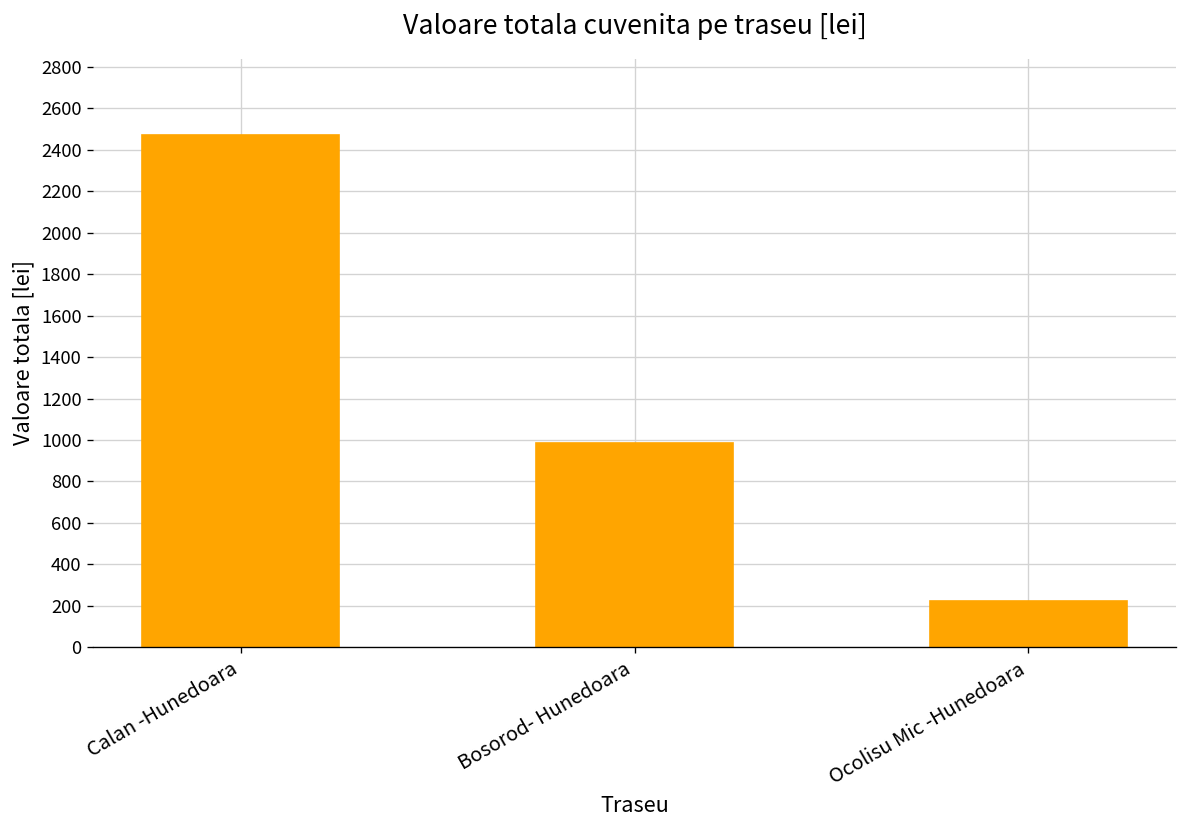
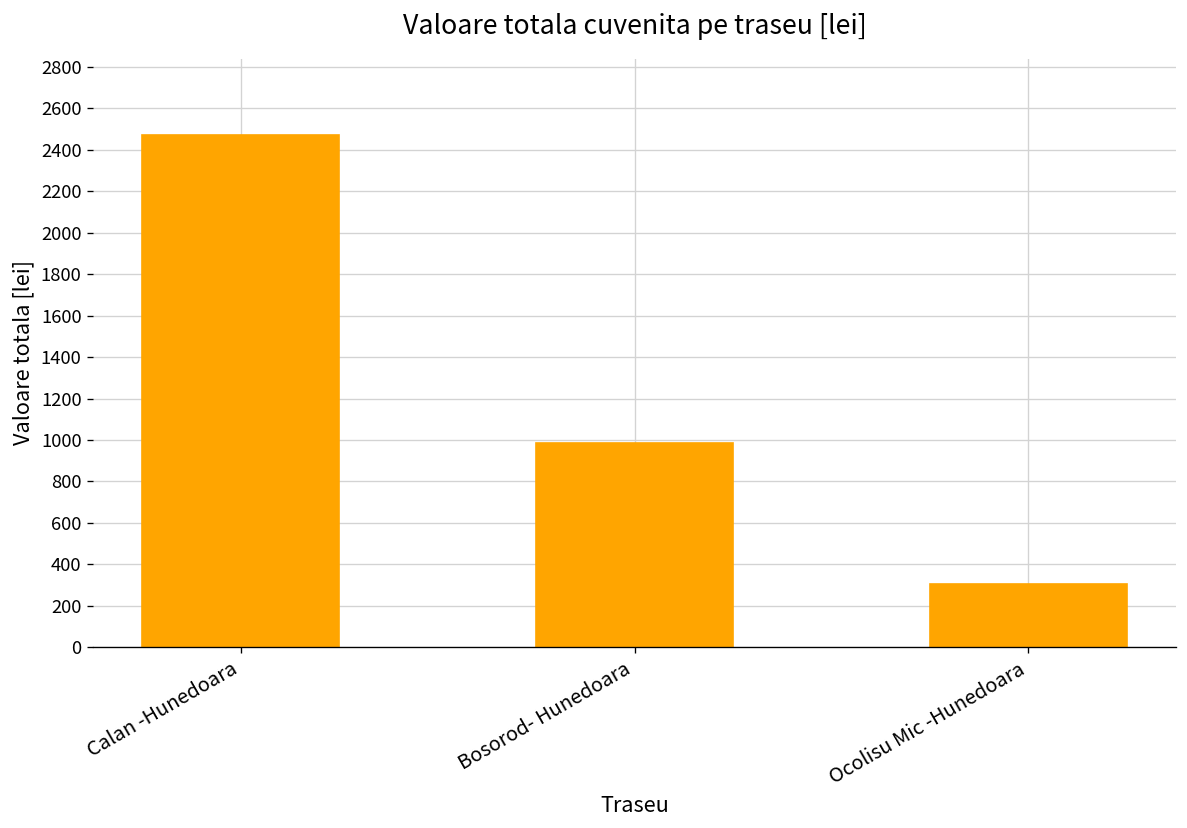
Ocolisu Mic -Hunedoara: 220 -> 310
